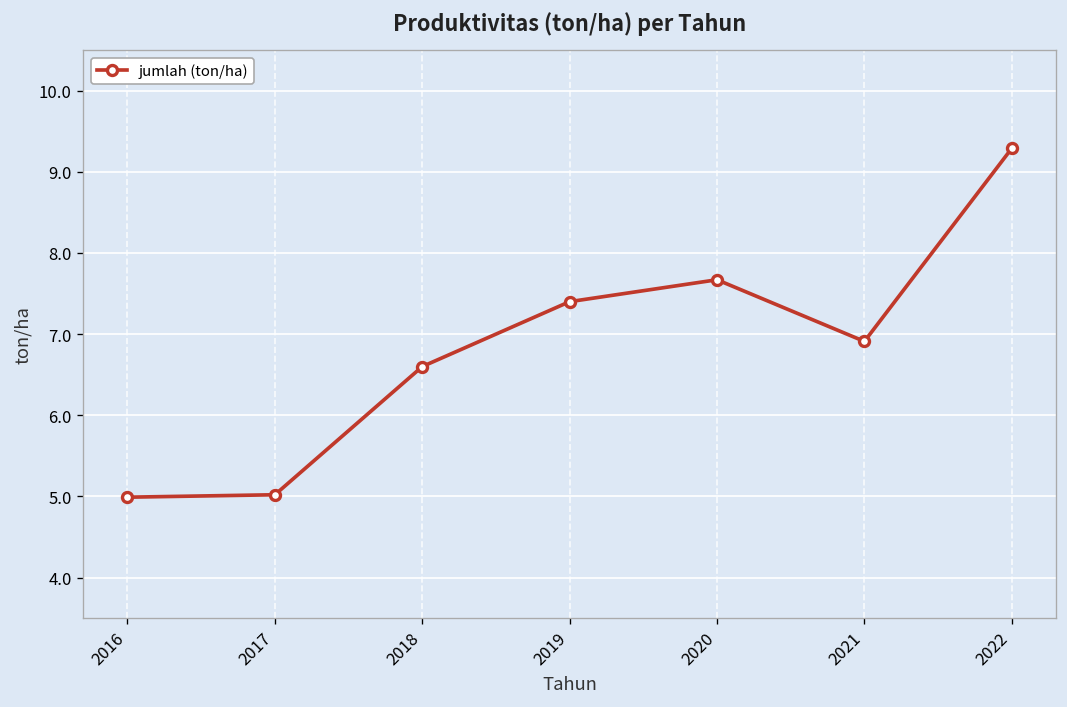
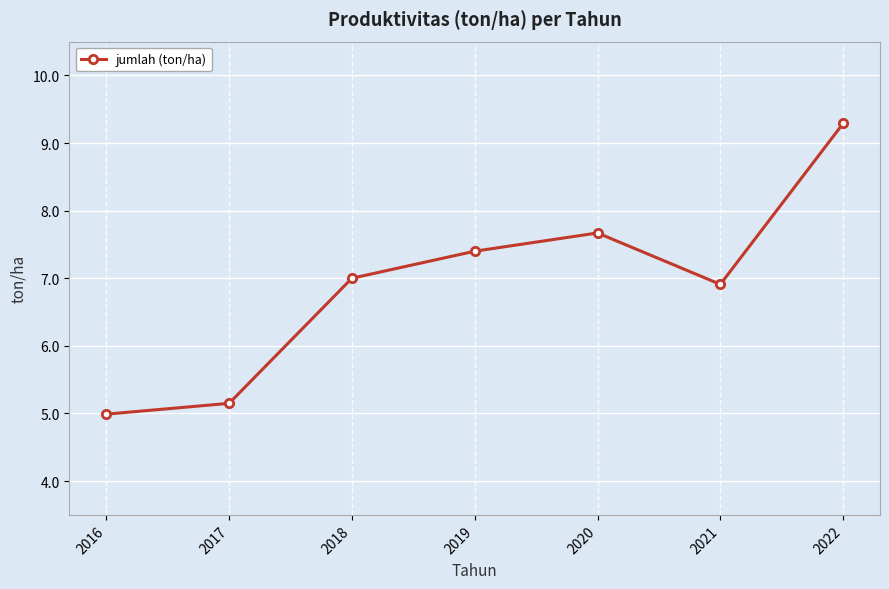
2017: 5.0 -> 5.2
2018: 6.6 -> 7.0
